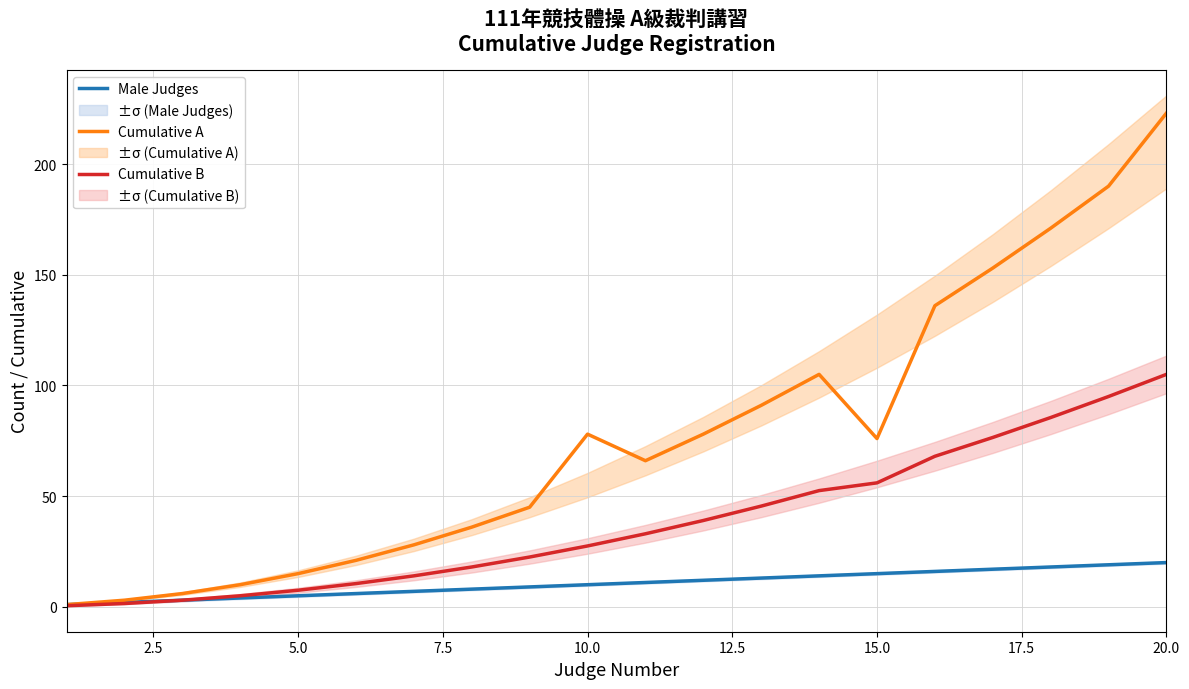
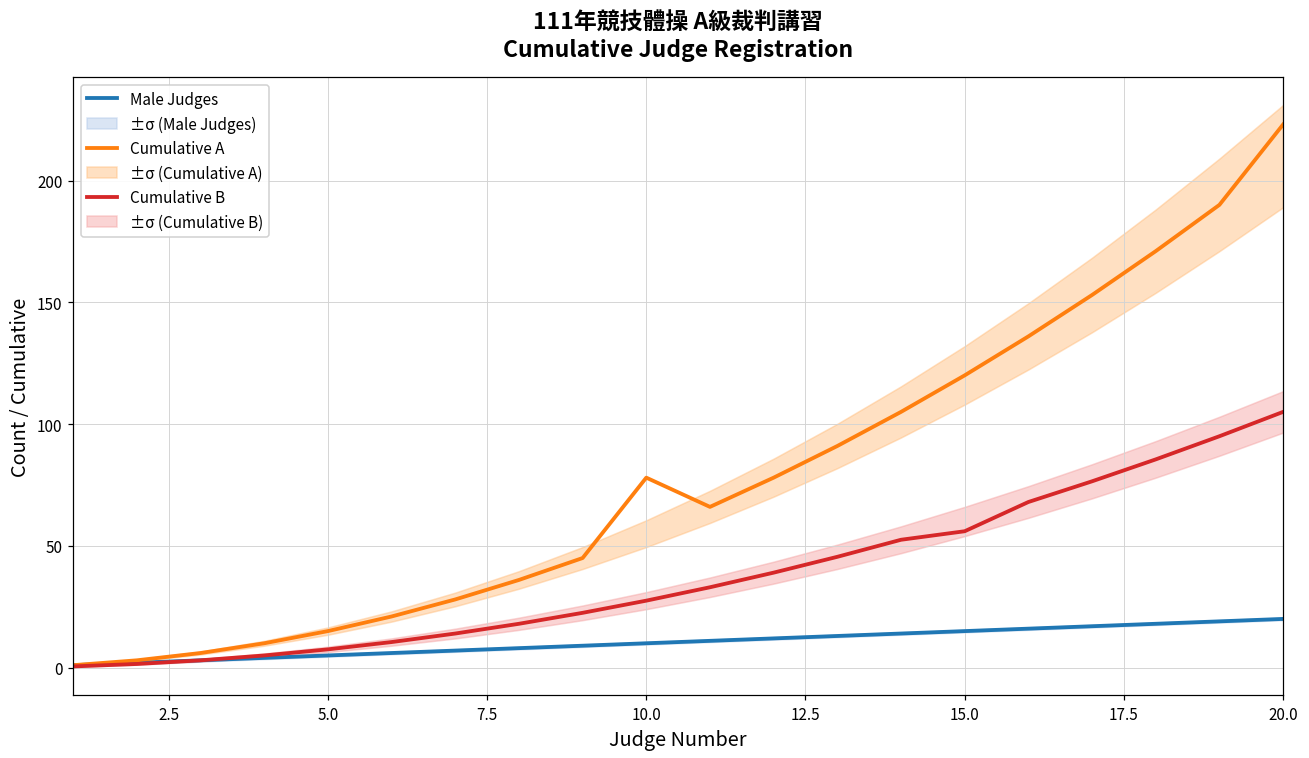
Cumulative A, 15.0: 76 -> 120
